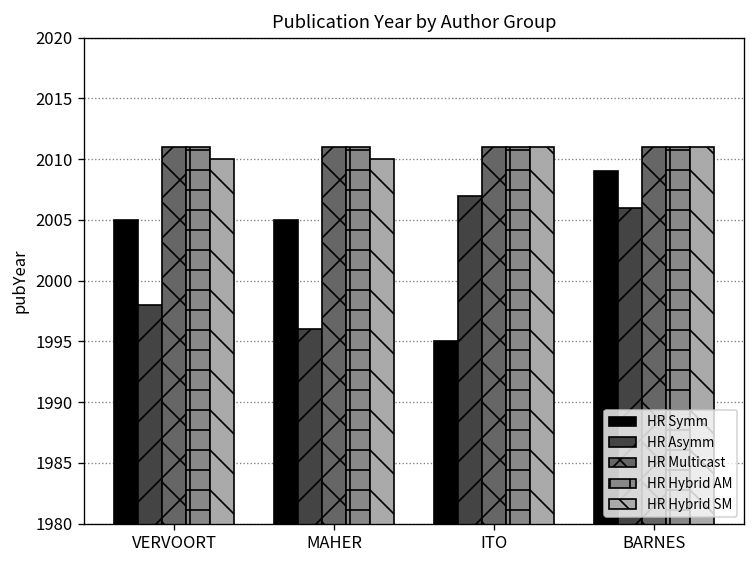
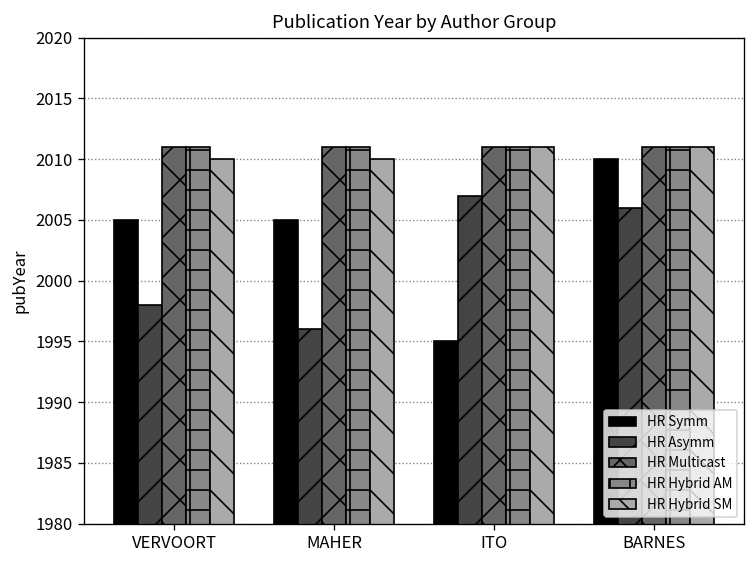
HR Symm, BARNES: 2009 -> 2010
